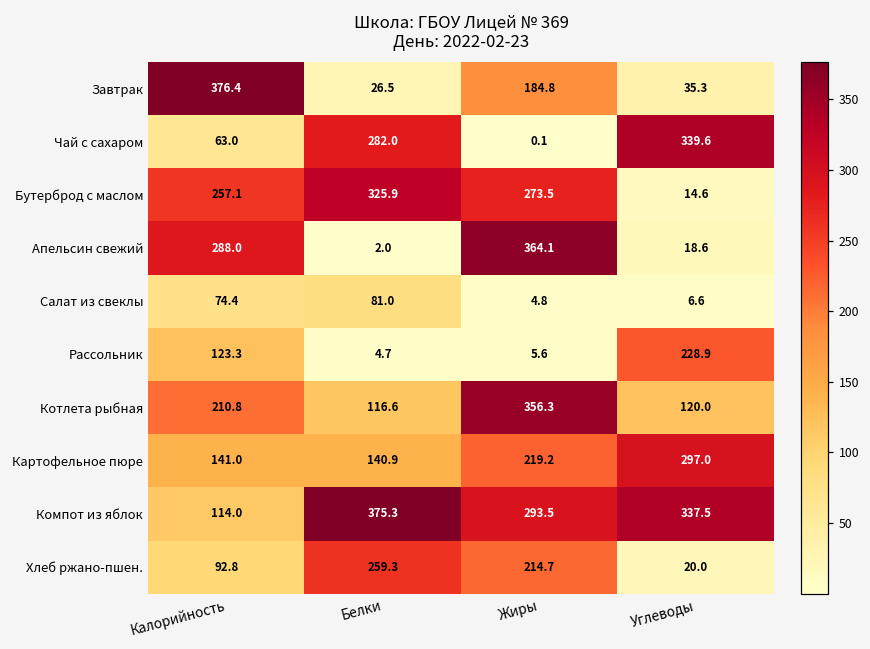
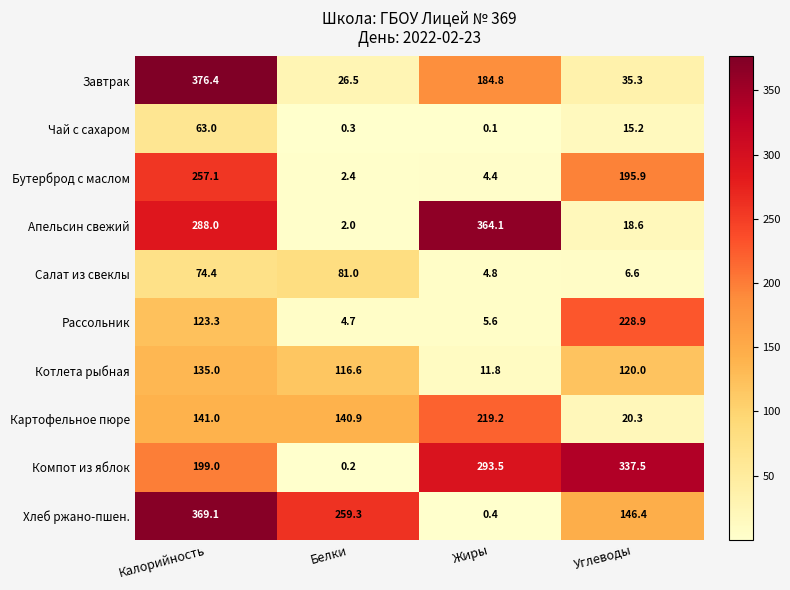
Чай с сахаром, Белки: 282.0 -> 0.3
Чай с сахаром, Углеводы: 339.6 -> 15.2
Бутерброд с маслом, Белки: 325.9 -> 2.4
Бутерброд с маслом, Жиры: 273.5 -> 4.4
Бутерброд с маслом, Углеводы: 14.6 -> 195.9
Котлета рыбная, Калорийность: 210.8 -> 135.0
Котлета рыбная, Жиры: 356.3 -> 11.8
Картофельное пюре, Углеводы: 297.0 -> 20.3
Компот из яблок, Калорийность: 114.0 -> 199.0
Компот из яблок, Белки: 375.3 -> 0.2
Хлеб ржано-пшен., Калорийность: 92.8 -> 369.1
Хлеб ржано-пшен., Жиры: 214.7 -> 0.4
Хлеб ржано-пшен., Углеводы: 20.0 -> 146.4
